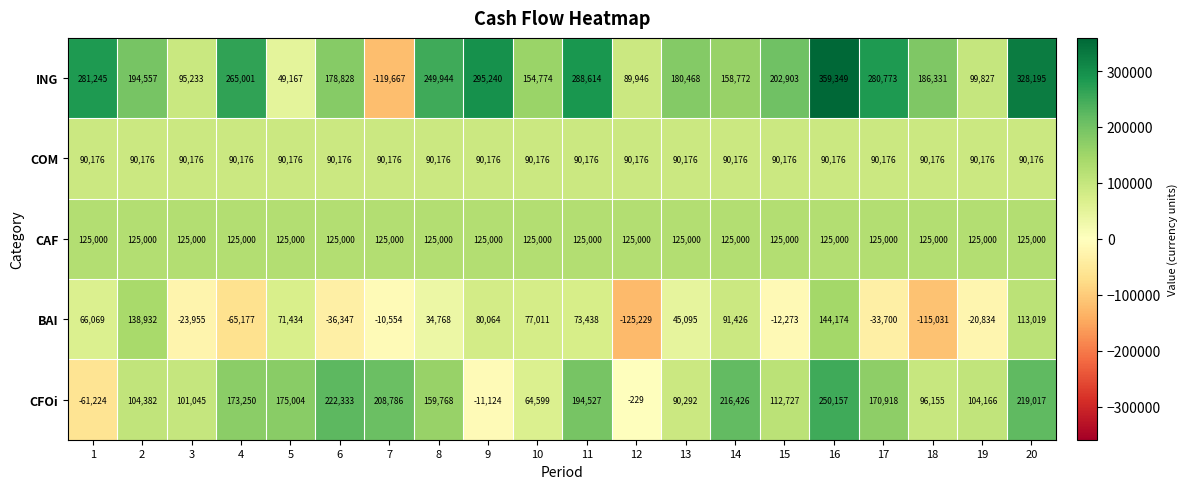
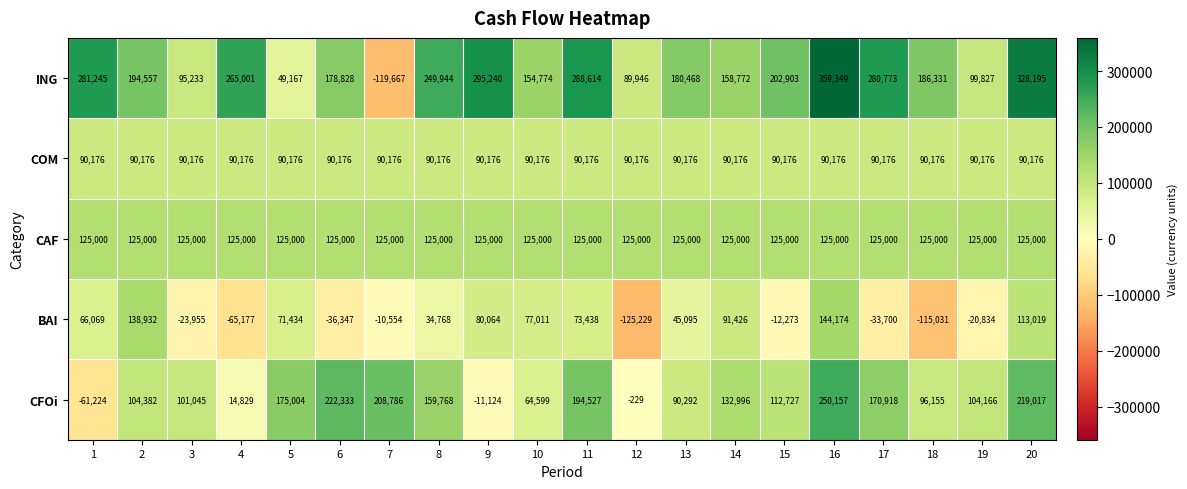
CFOi, 4: 173,250 -> 14,829
CFOi, 14: 216,426 -> 132,996
